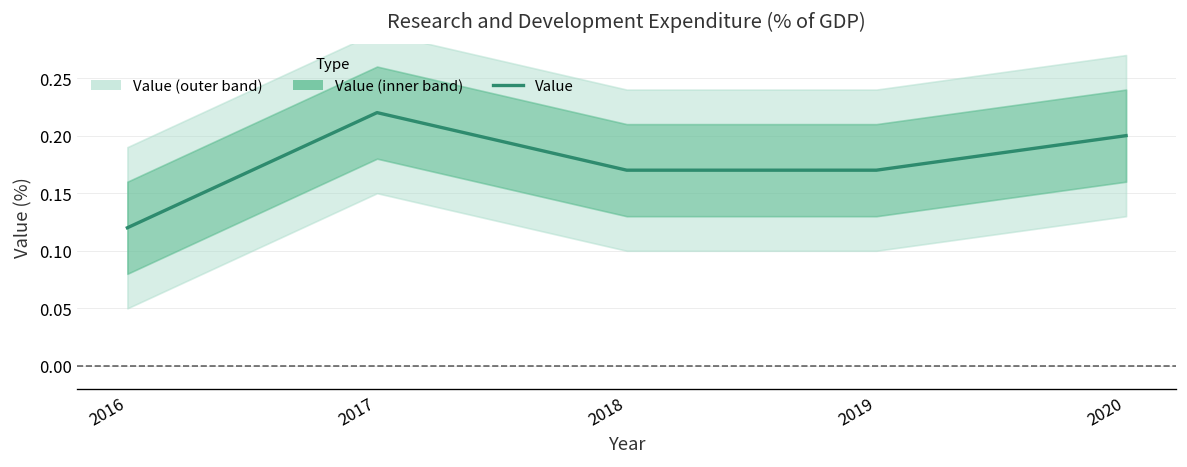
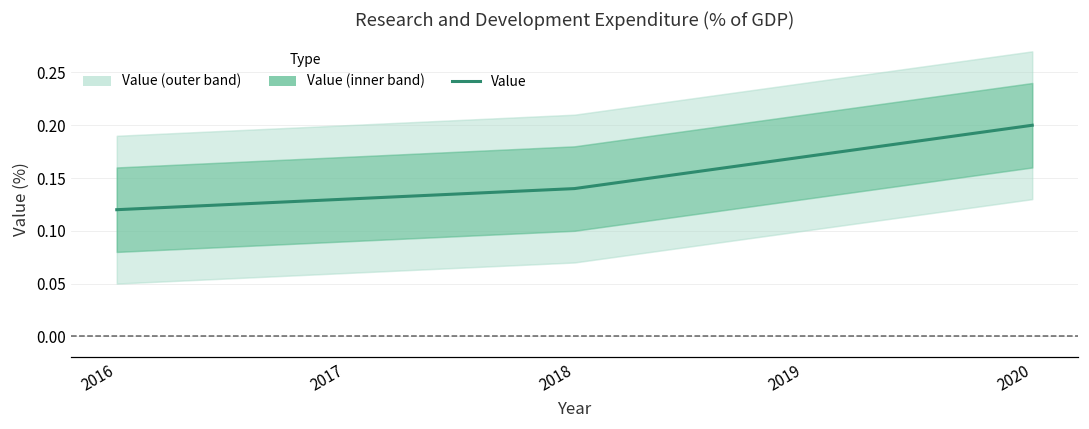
Value, 2017: 0.22 -> 0.13
Value, 2018: 0.17 -> 0.14
